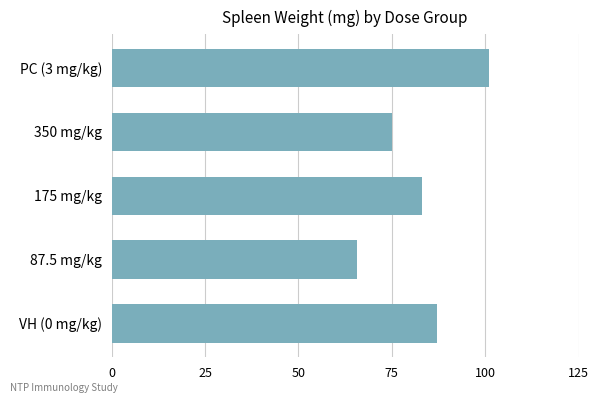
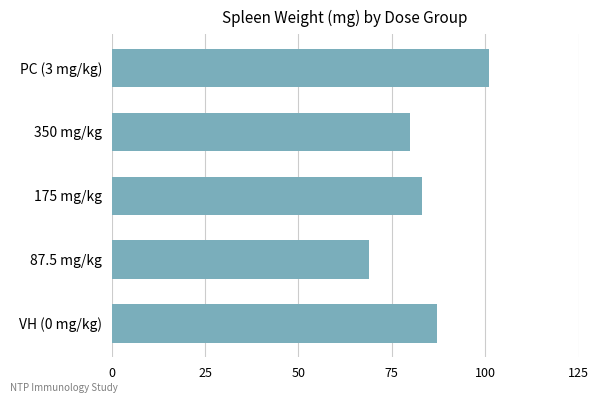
350 mg/kg: 75 -> 80
87.5 mg/kg: 66 -> 69
